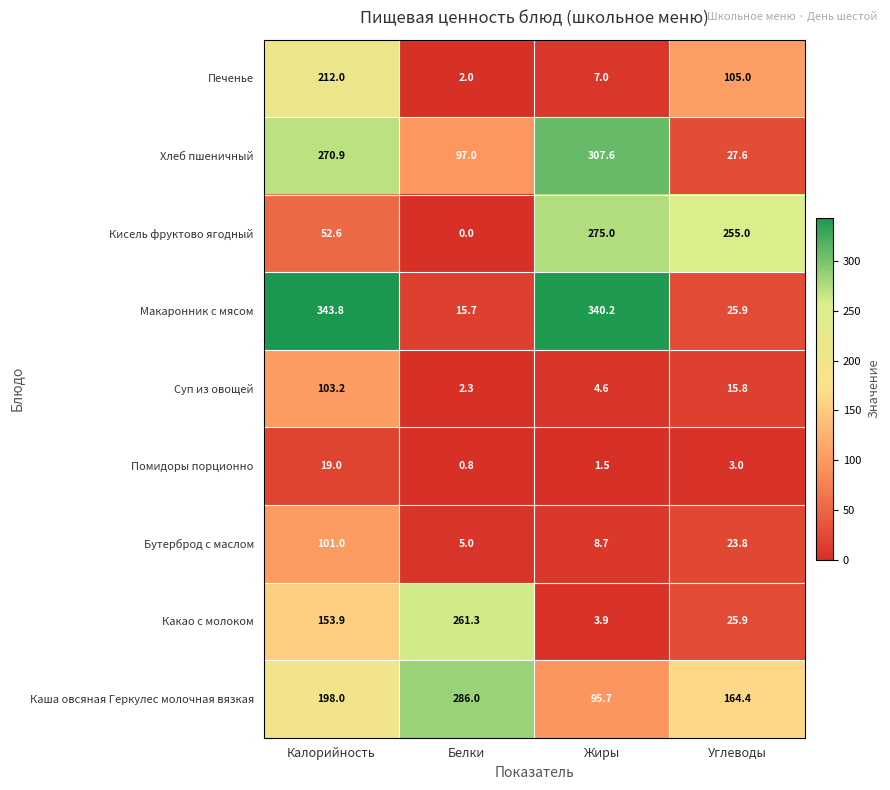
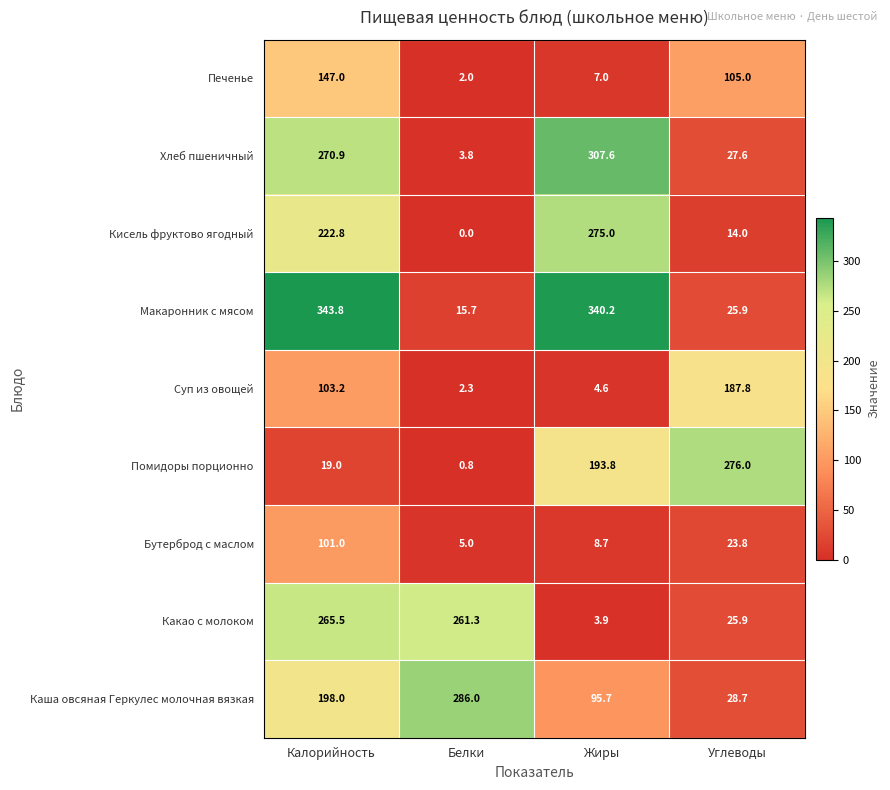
Печенье, Калорийность: 212.0 -> 147.0
Хлеб пшеничный, Белки: 97.0 -> 3.8
Кисель фруктово ягодный, Калорийность: 52.6 -> 222.8
Кисель фруктово ягодный, Углеводы: 255.0 -> 14.0
Суп из овощей, Углеводы: 15.8 -> 187.8
Помидоры порционно, Жиры: 1.5 -> 193.8
Помидоры порционно, Углеводы: 3.0 -> 276.0
Какао с молоком, Калорийность: 153.9 -> 265.5
Каша овсяная Геркулес молочная вязкая, Углеводы: 164.4 -> 28.7
